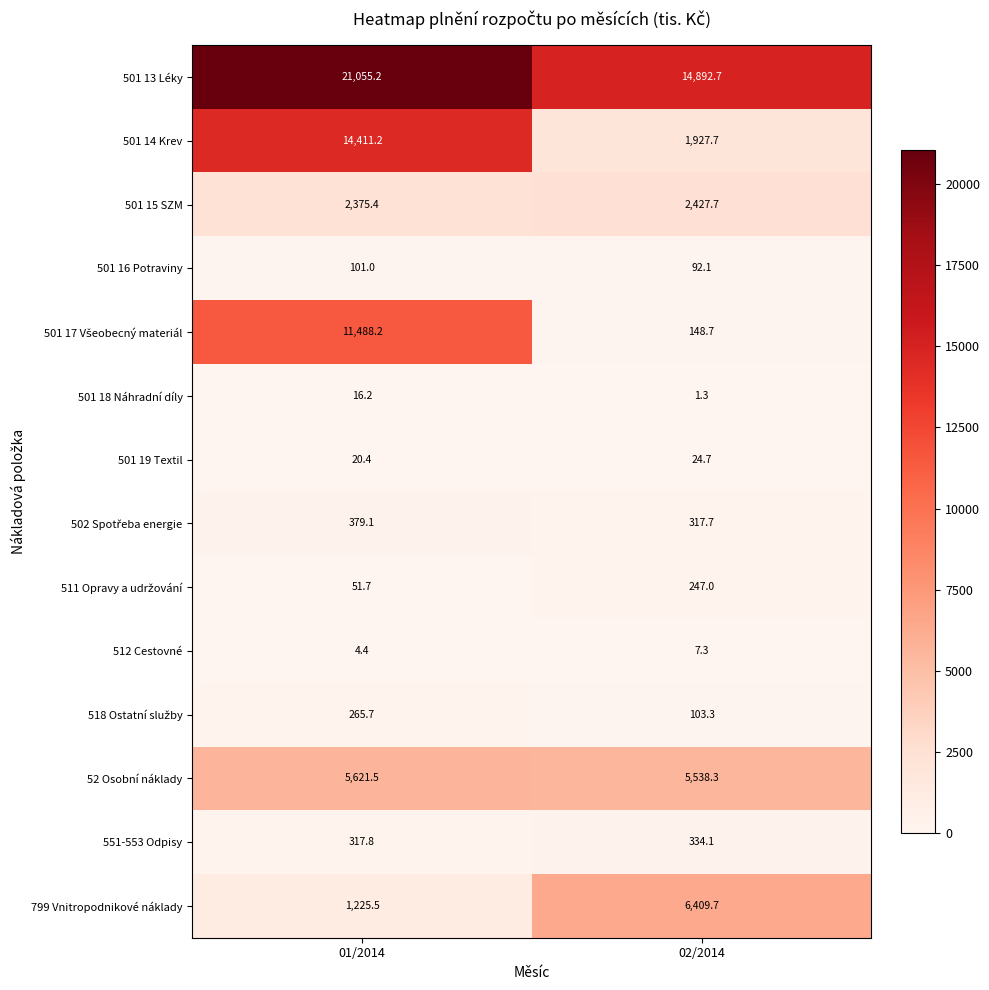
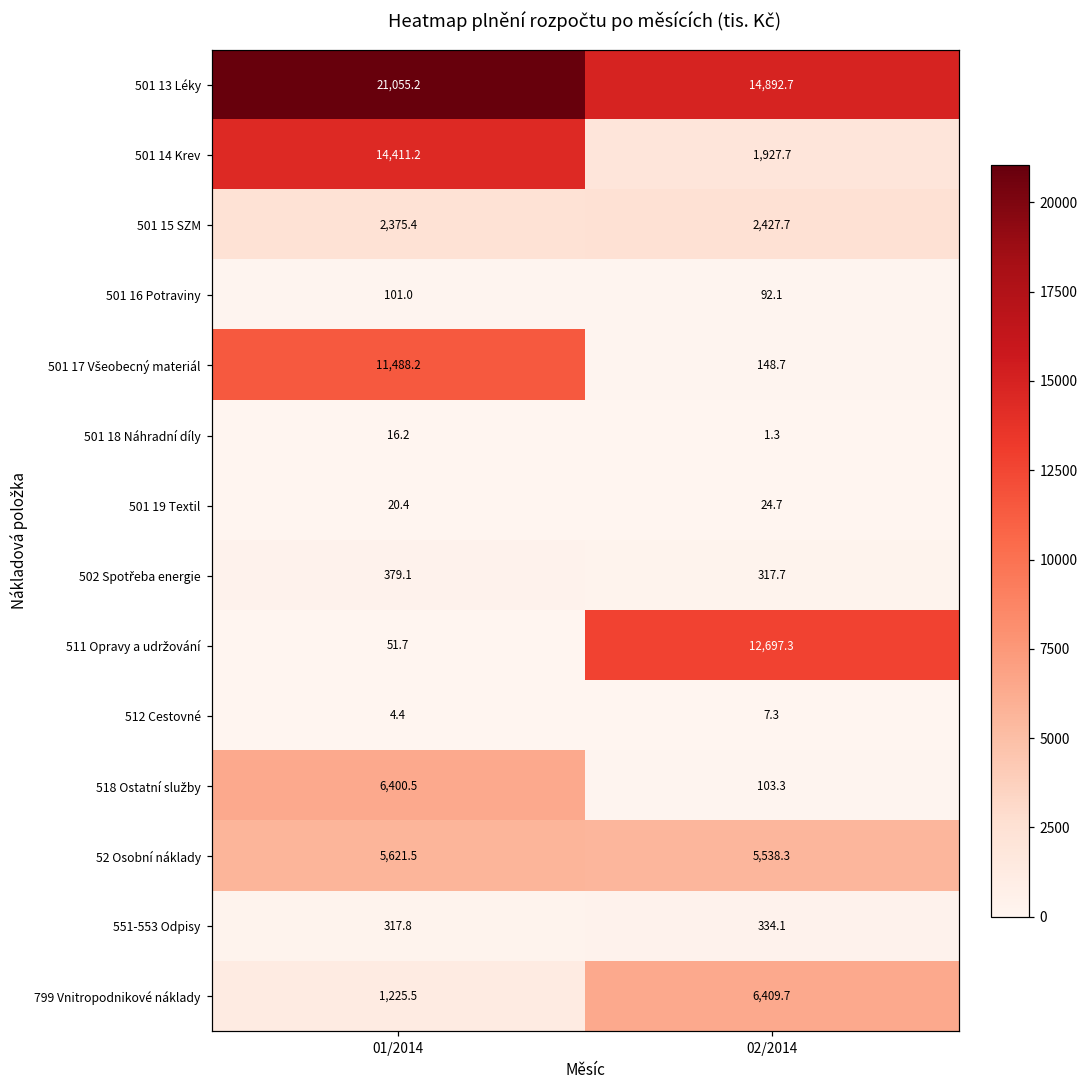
511 Opravy a udržování, 02/2014: 247.0 -> 12,697.3
518 Ostatní služby, 01/2014: 265.7 -> 6,400.5
